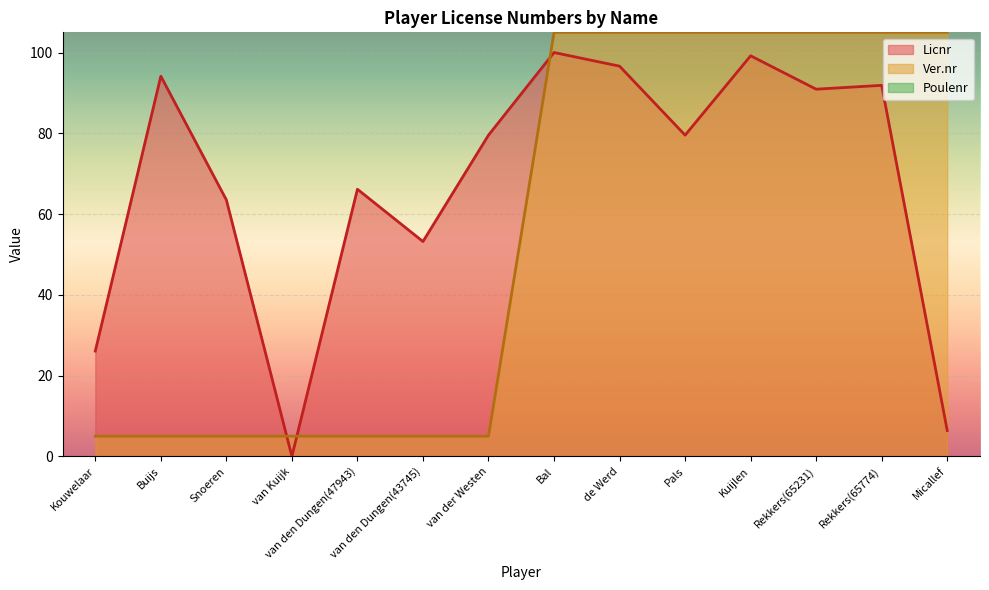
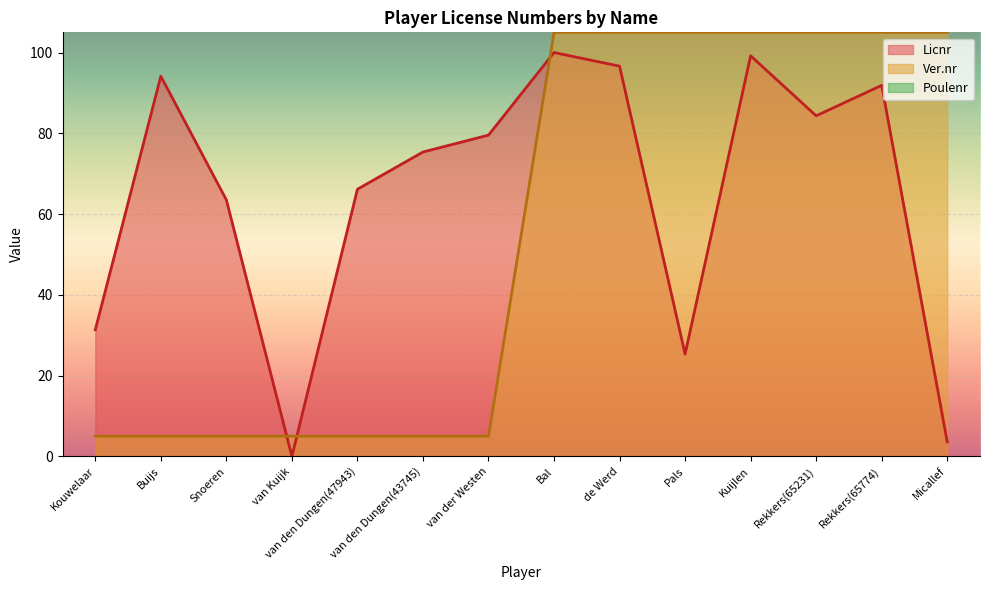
Licnr, Kouwelaar: 26 -> 31
Licnr, van den Dungen(43745): 53 -> 75
Licnr, Pals: 80 -> 25
Licnr, Rekkers(65231): 91 -> 84
Licnr, Micallef: 6 -> 4
